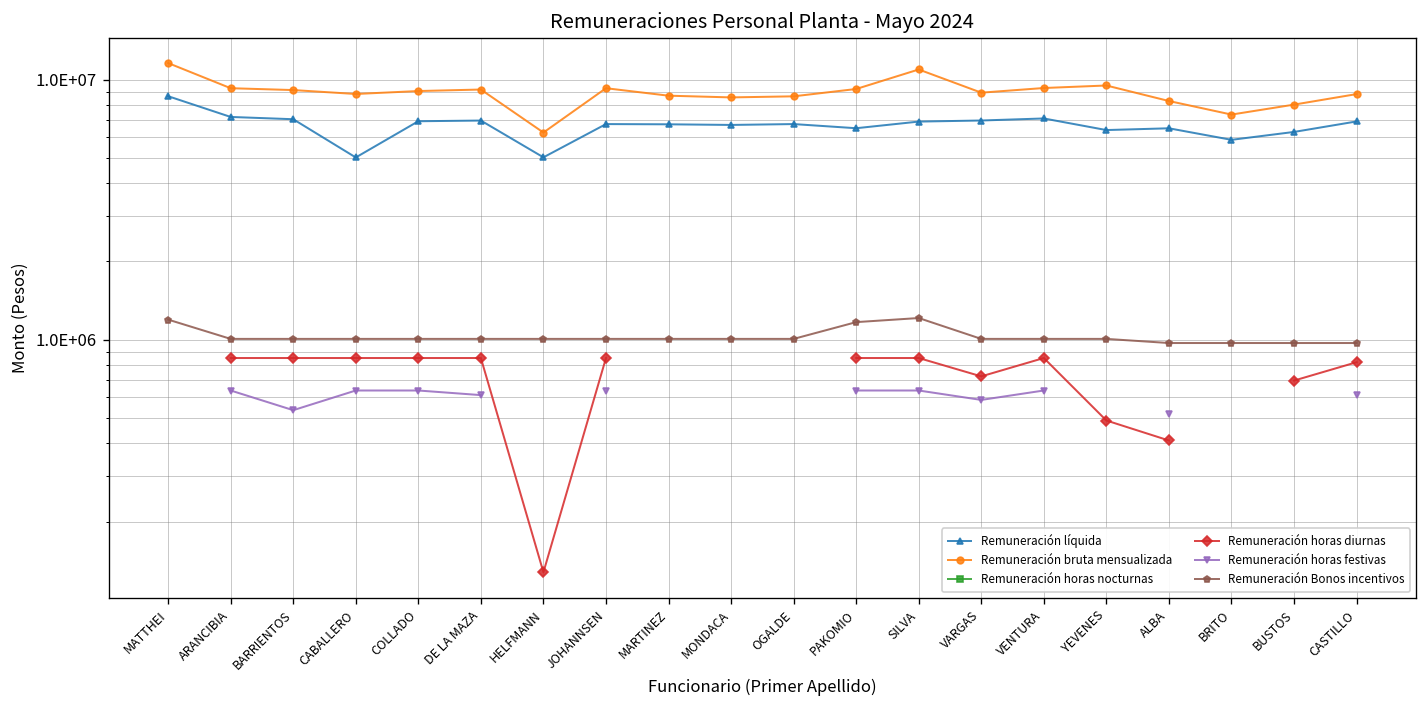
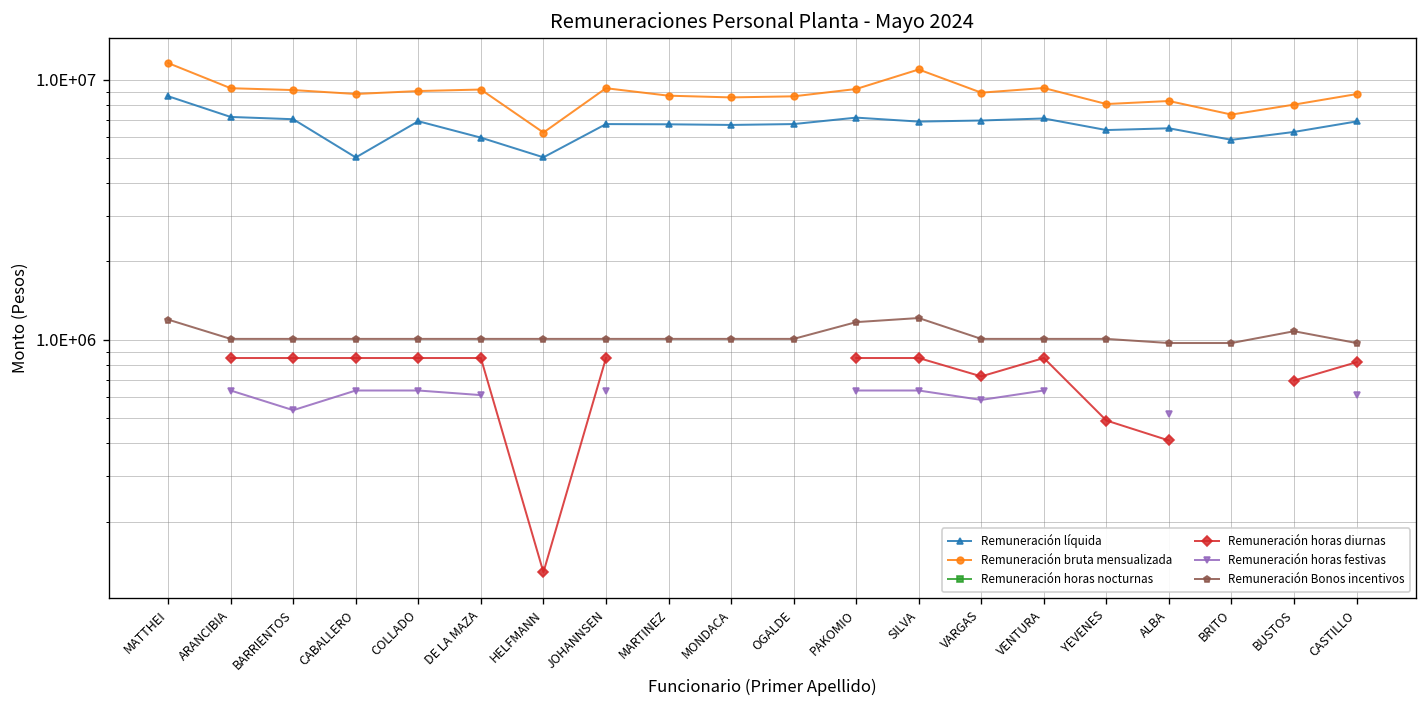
Remuneración líquida, DE LA MAZA: 7000000 -> 6000000
Remuneración líquida, PAKOMIO: 6500000 -> 7200000
Remuneración bruta mensualizada, YEVENES: 10000000 -> 8100000
Remuneración Bonos incentivos, BUSTOS: 1000000 -> 1100000
